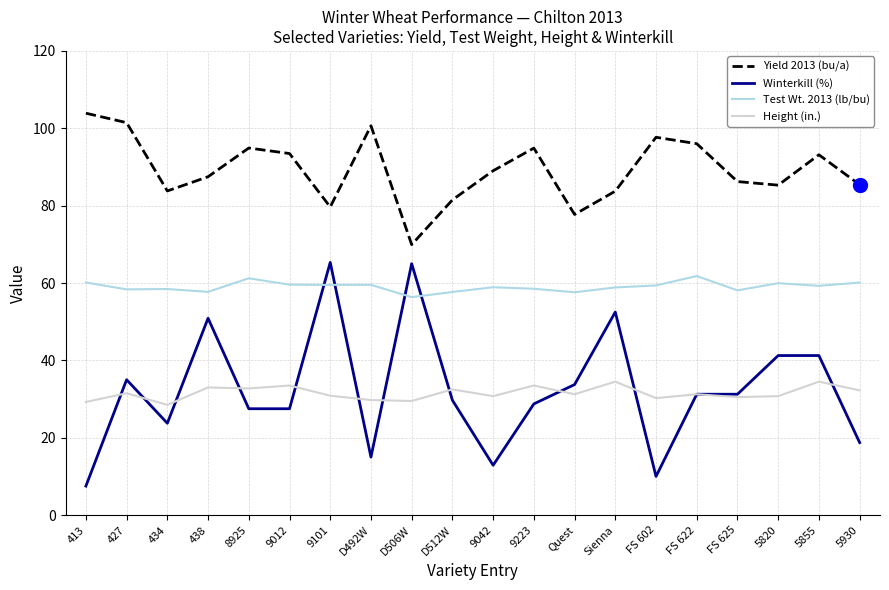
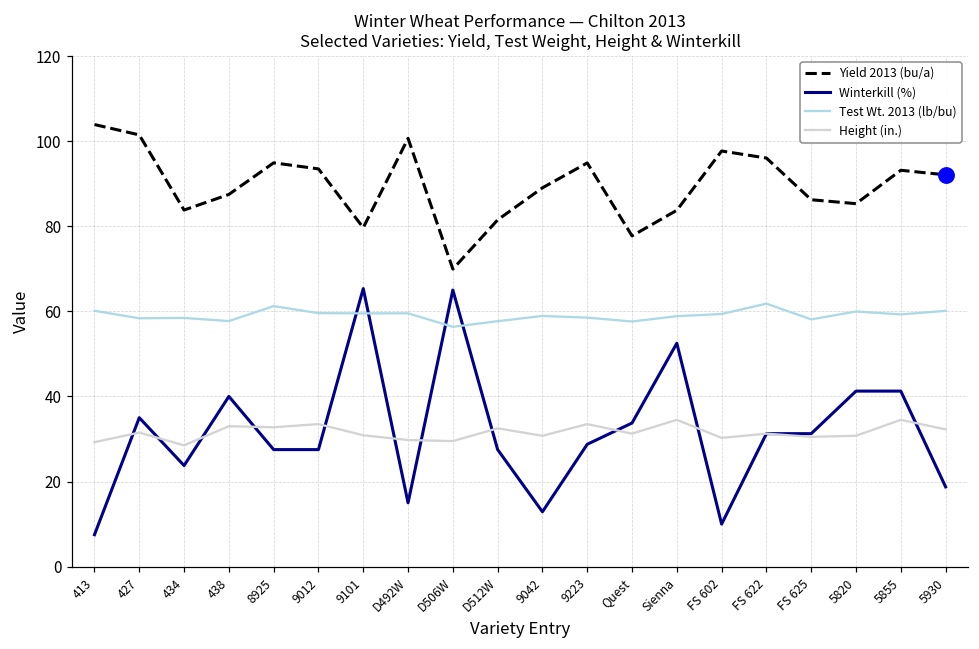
Winterkill (%), 438: 51 -> 40
Winterkill (%), D512W: 30 -> 28
Yield 2013 (bu/a), 5930: 85 -> 92
